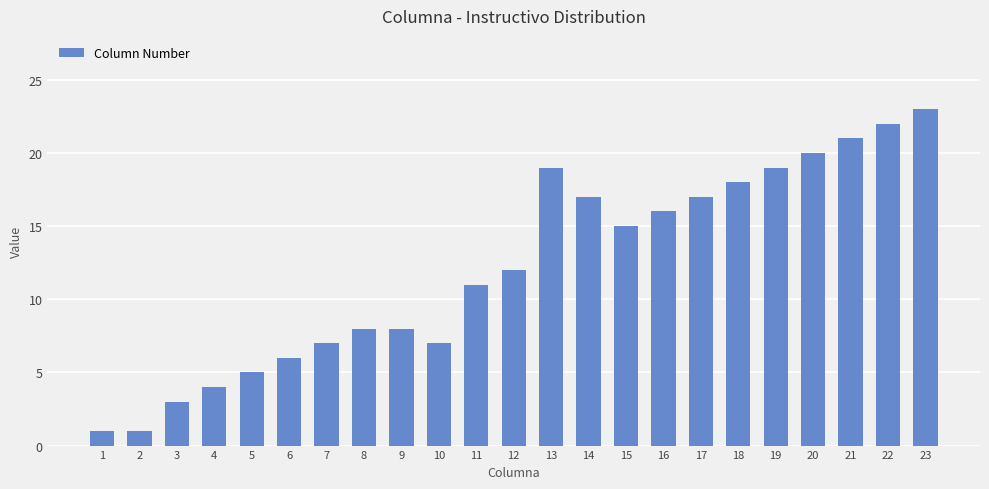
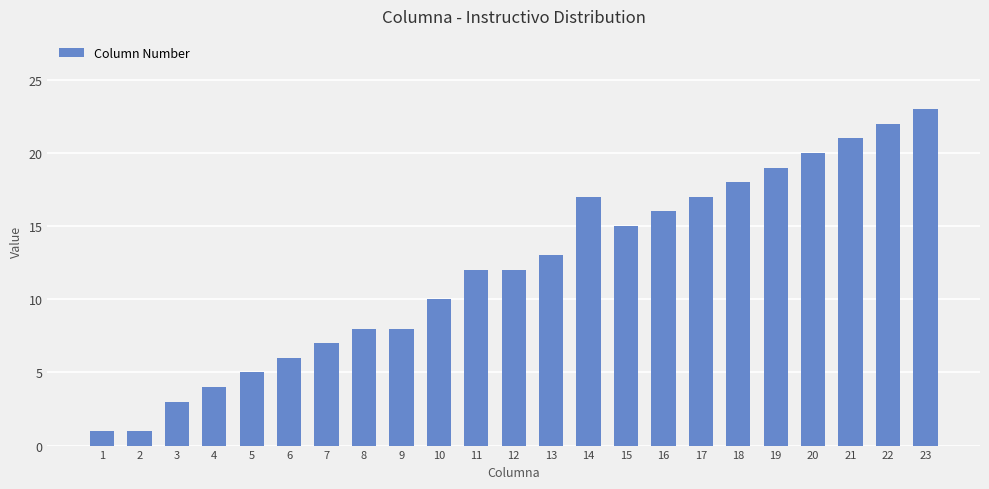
10: 7 -> 10
11: 11 -> 12
13: 19 -> 13
